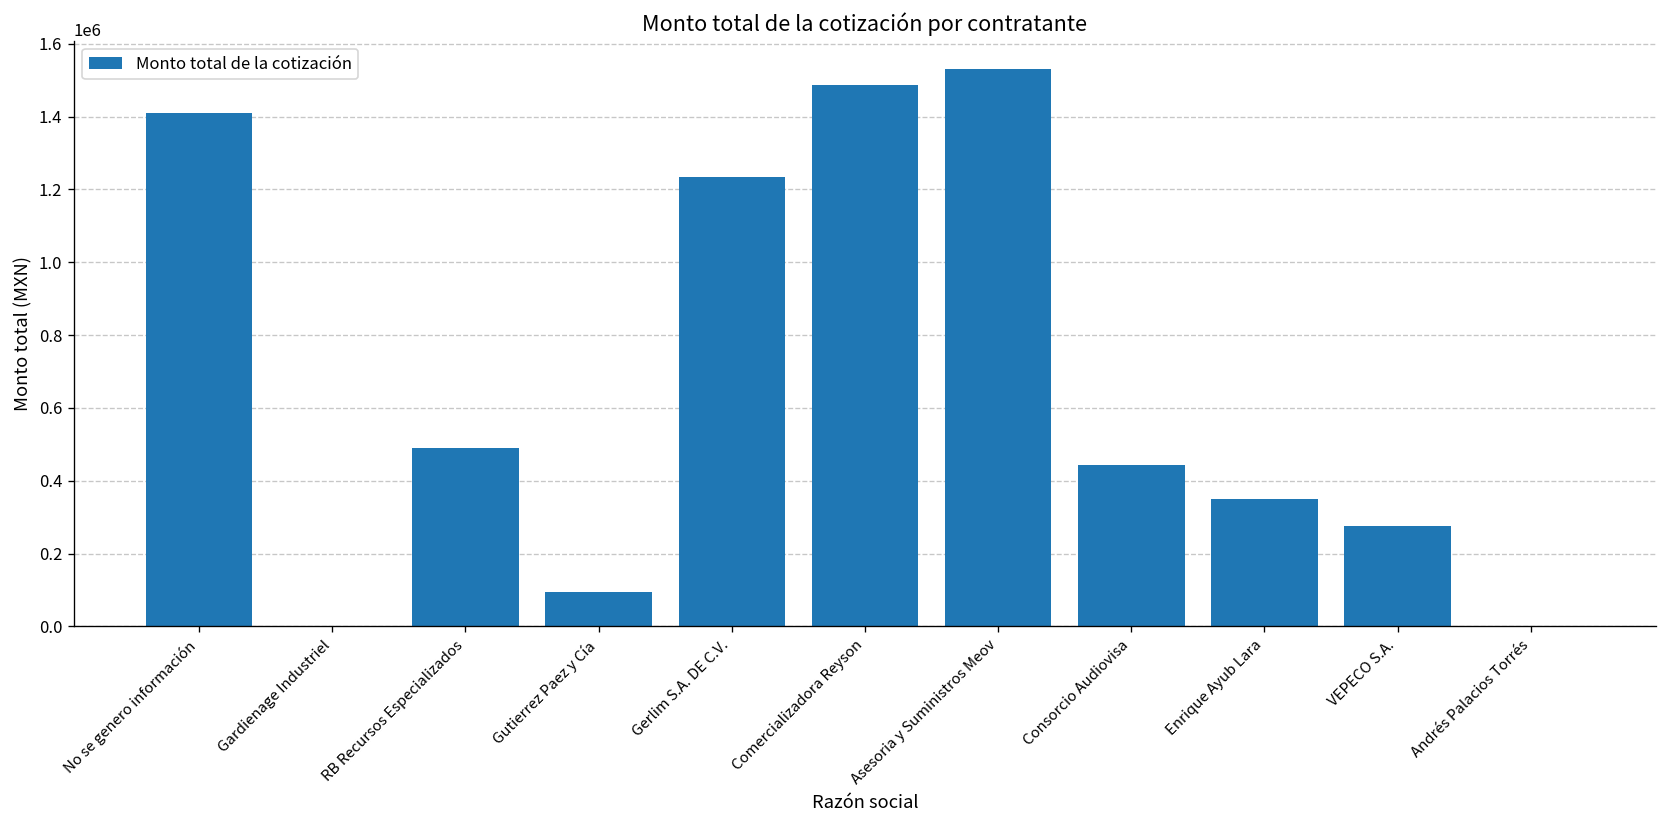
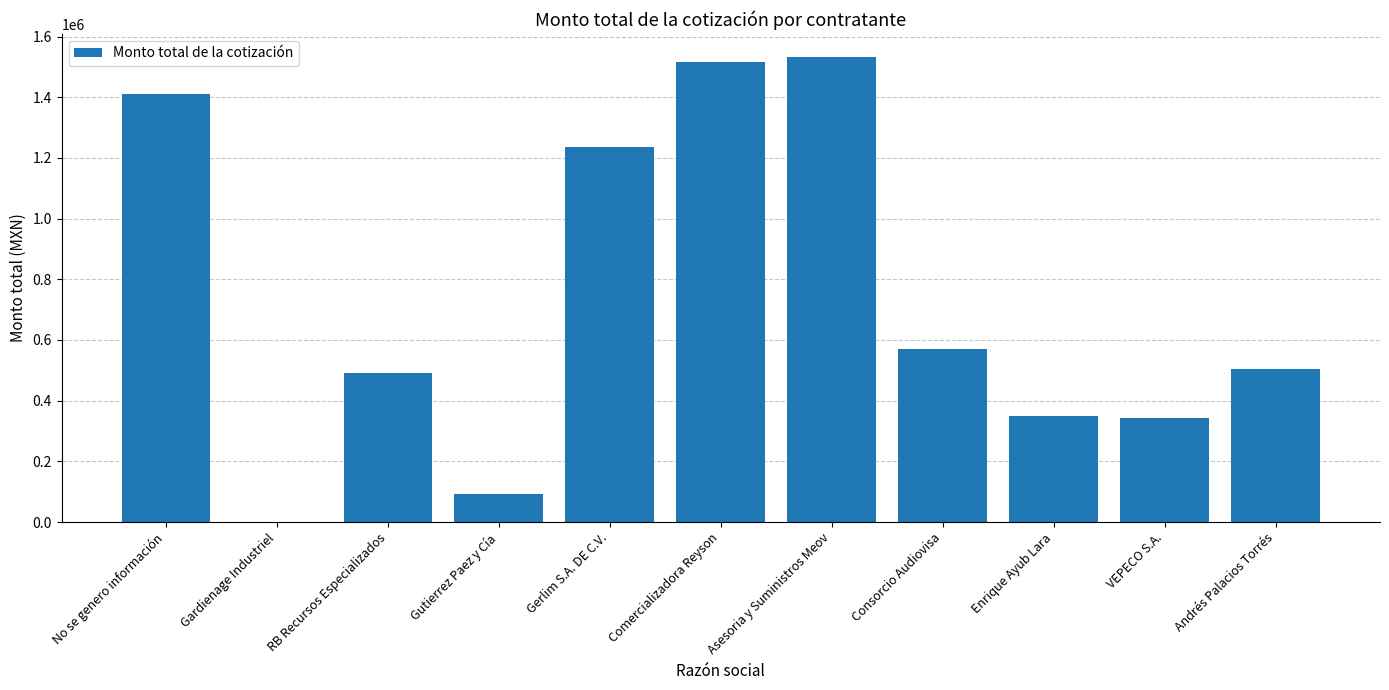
Comercializadora Reyson: 1490000 -> 1520000
Consorcio Audiovisa: 440000 -> 570000
VEPECO S.A.: 280000 -> 340000
Andrés Palacios Torrés: 0 -> 500000
